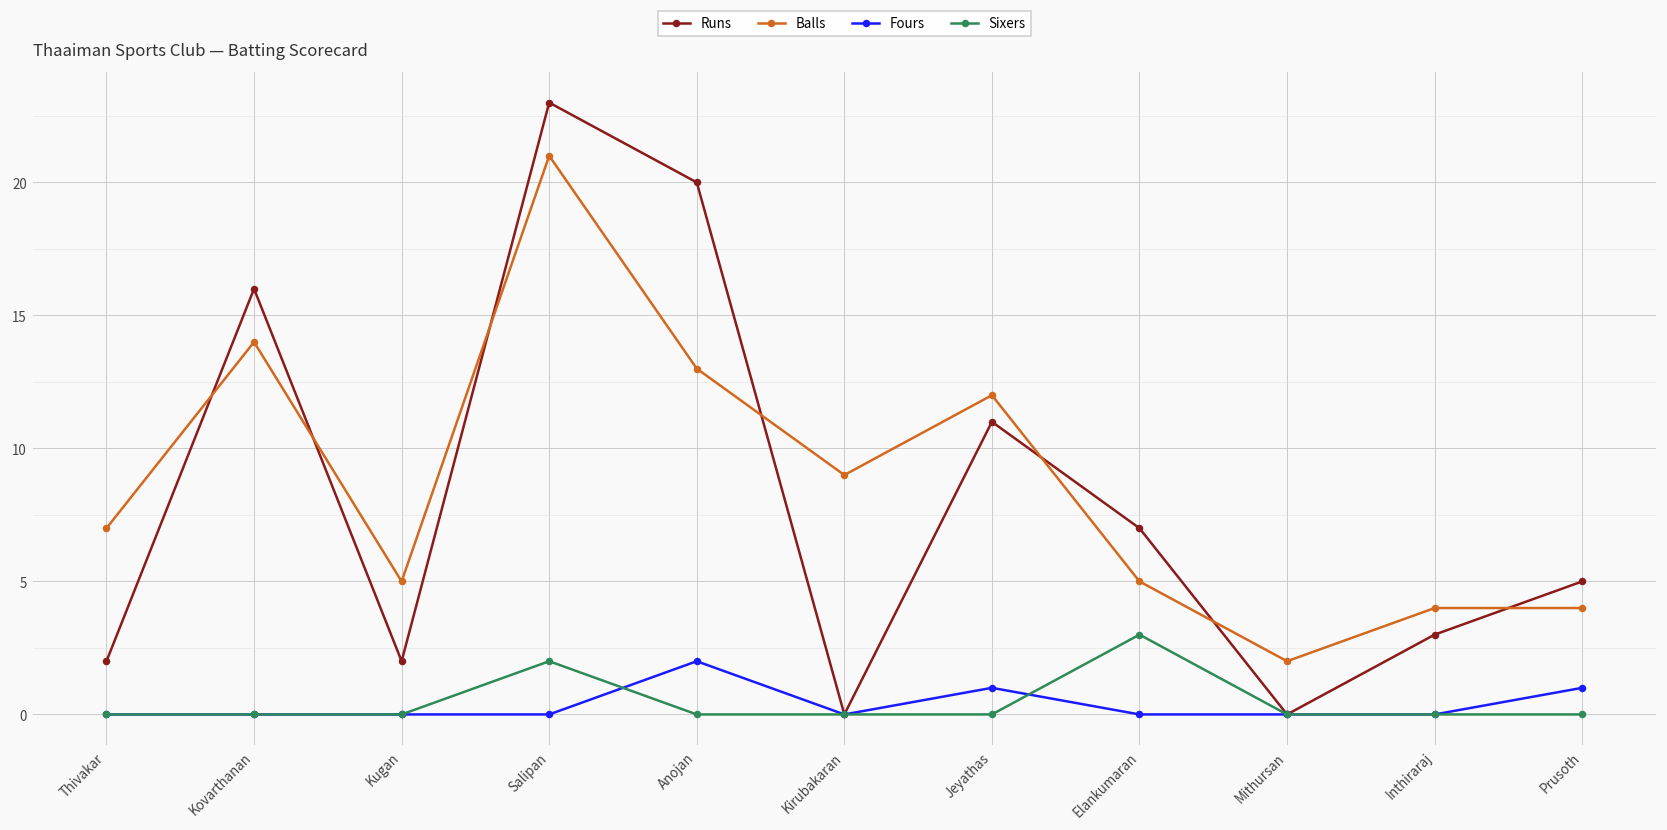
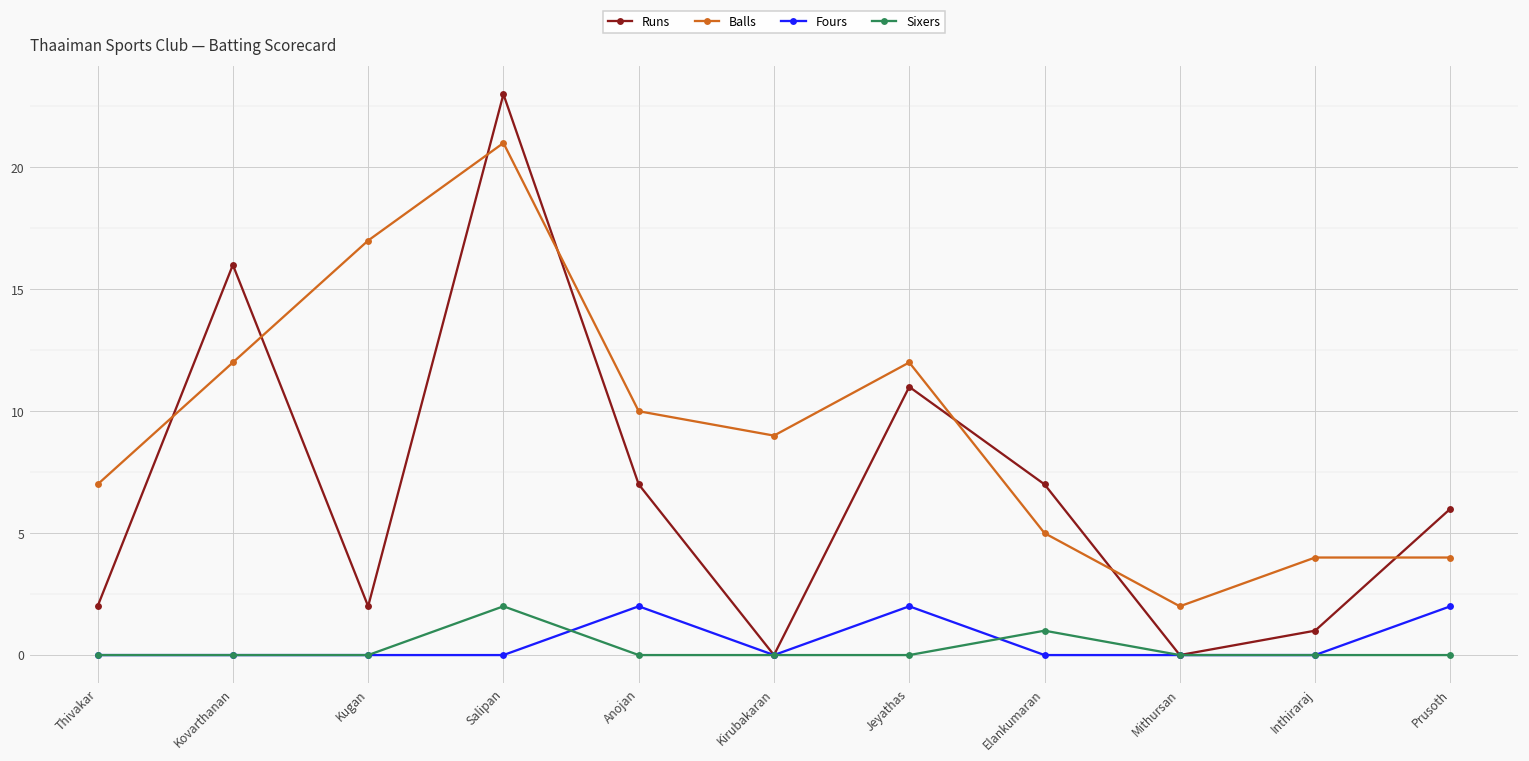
Balls, Kovarthanan: 14 -> 12
Balls, Kugan: 5 -> 17
Runs, Anojan: 20 -> 7
Balls, Anojan: 13 -> 10
Fours, Jeyathas: 1 -> 2
Sixers, Elankumaran: 3 -> 1
Runs, Inthiraraj: 3 -> 1
Runs, Prusoth: 5 -> 6
Fours, Prusoth: 1 -> 2
